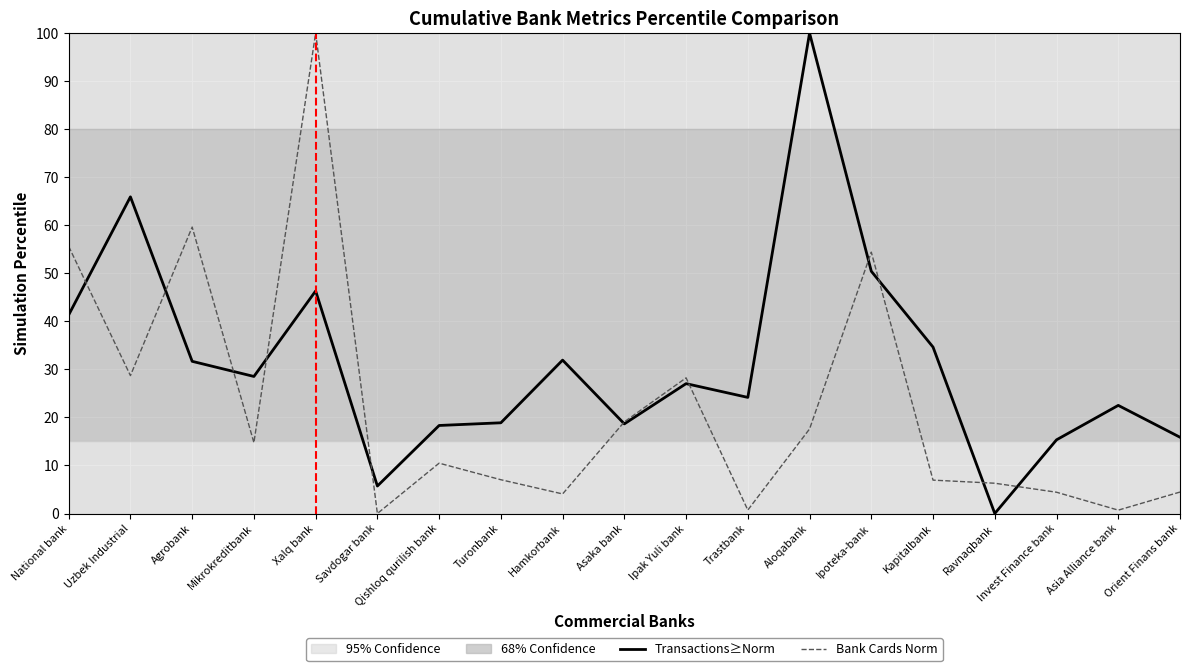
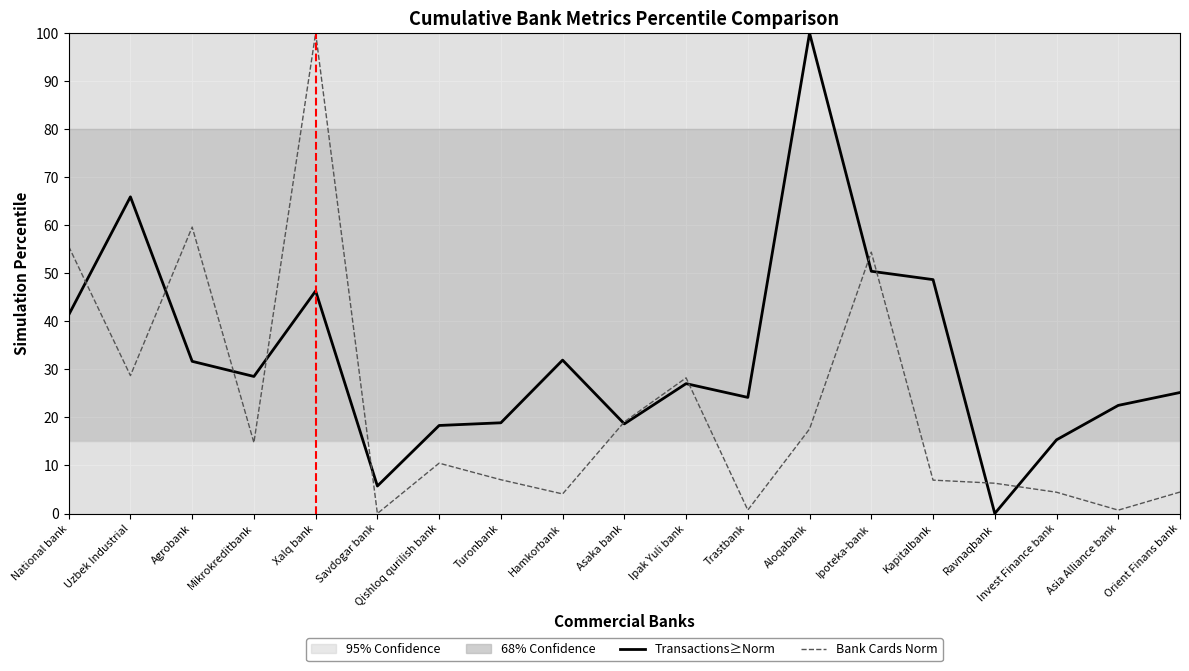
Transactions≥Norm, Kapitalbank: 35 -> 49
Transactions≥Norm, Orient Finans bank: 16 -> 25
